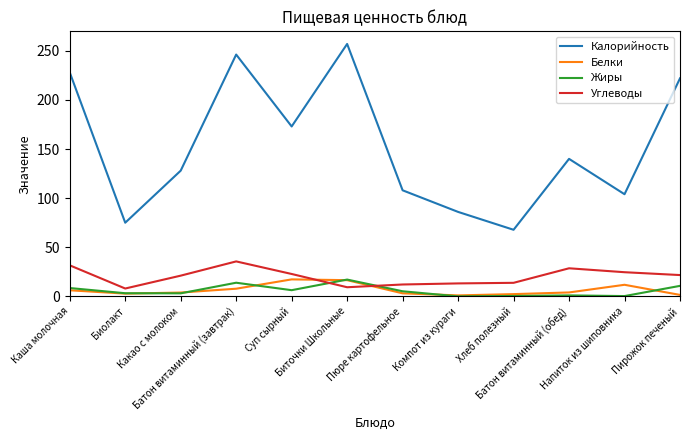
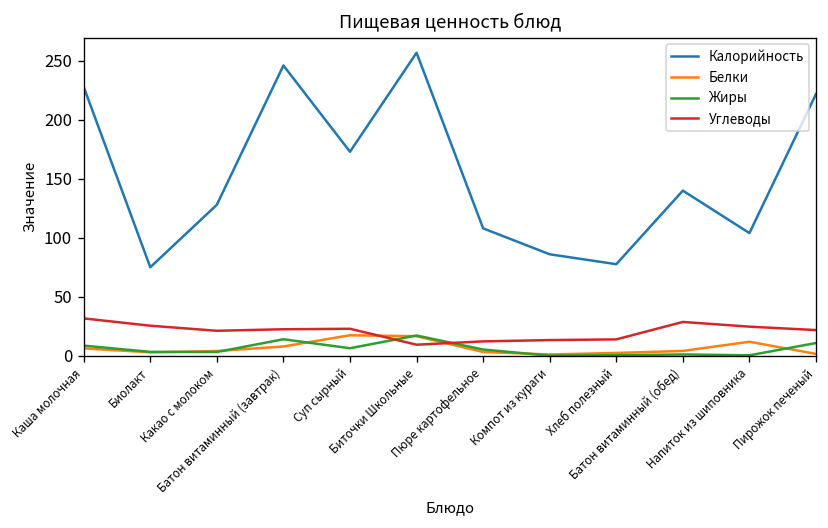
Углеводы, Биолакт: 10 -> 30
Углеводы, Батон витаминный (завтрак): 40 -> 20
Калорийность, Хлеб полезный: 70 -> 80
